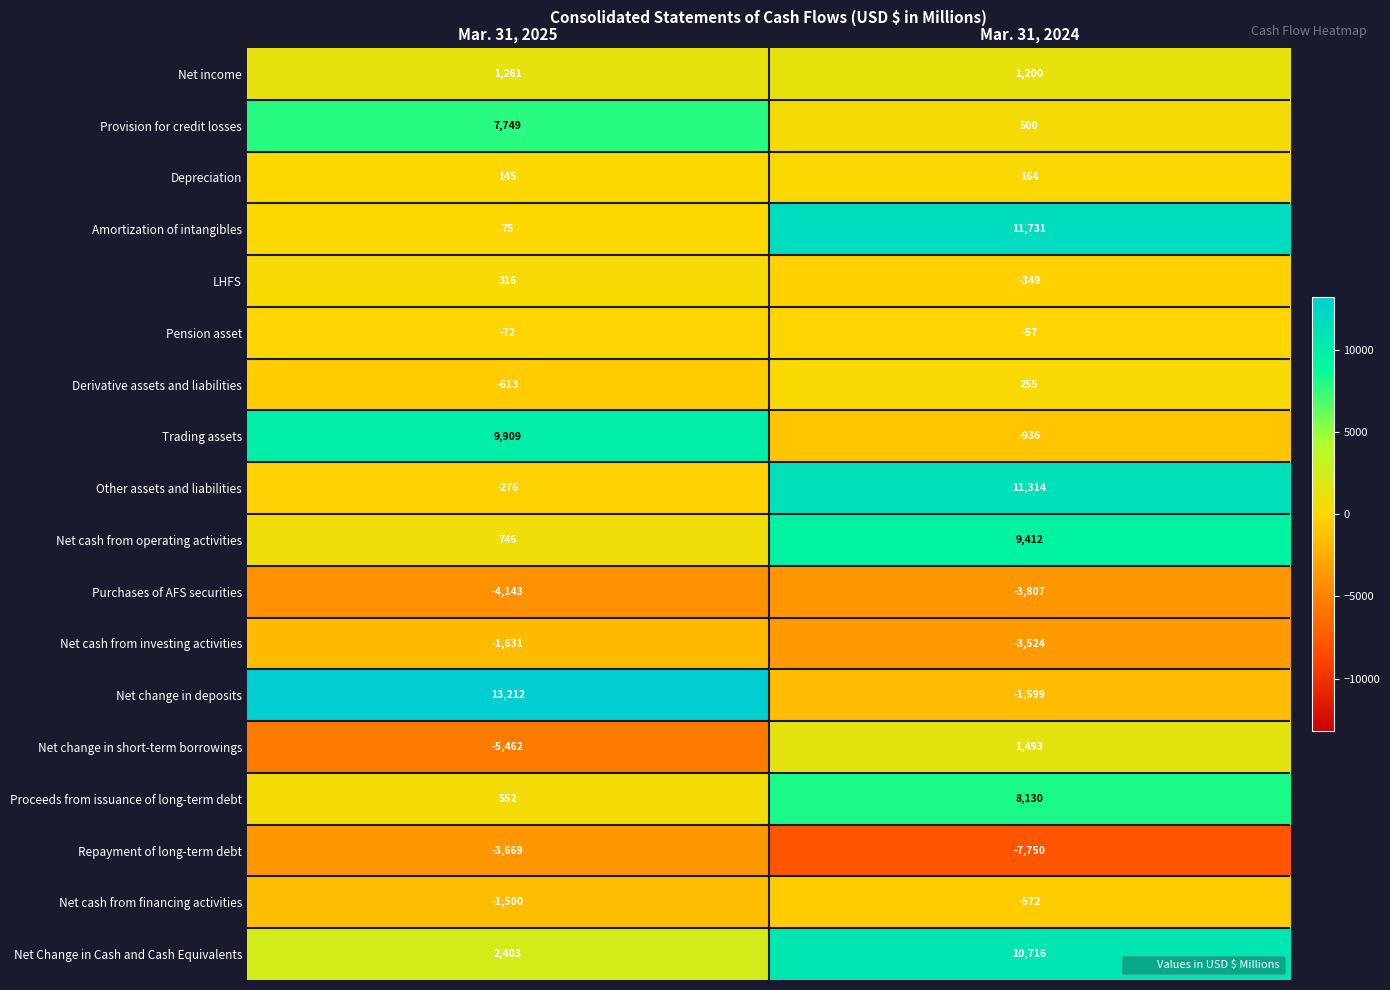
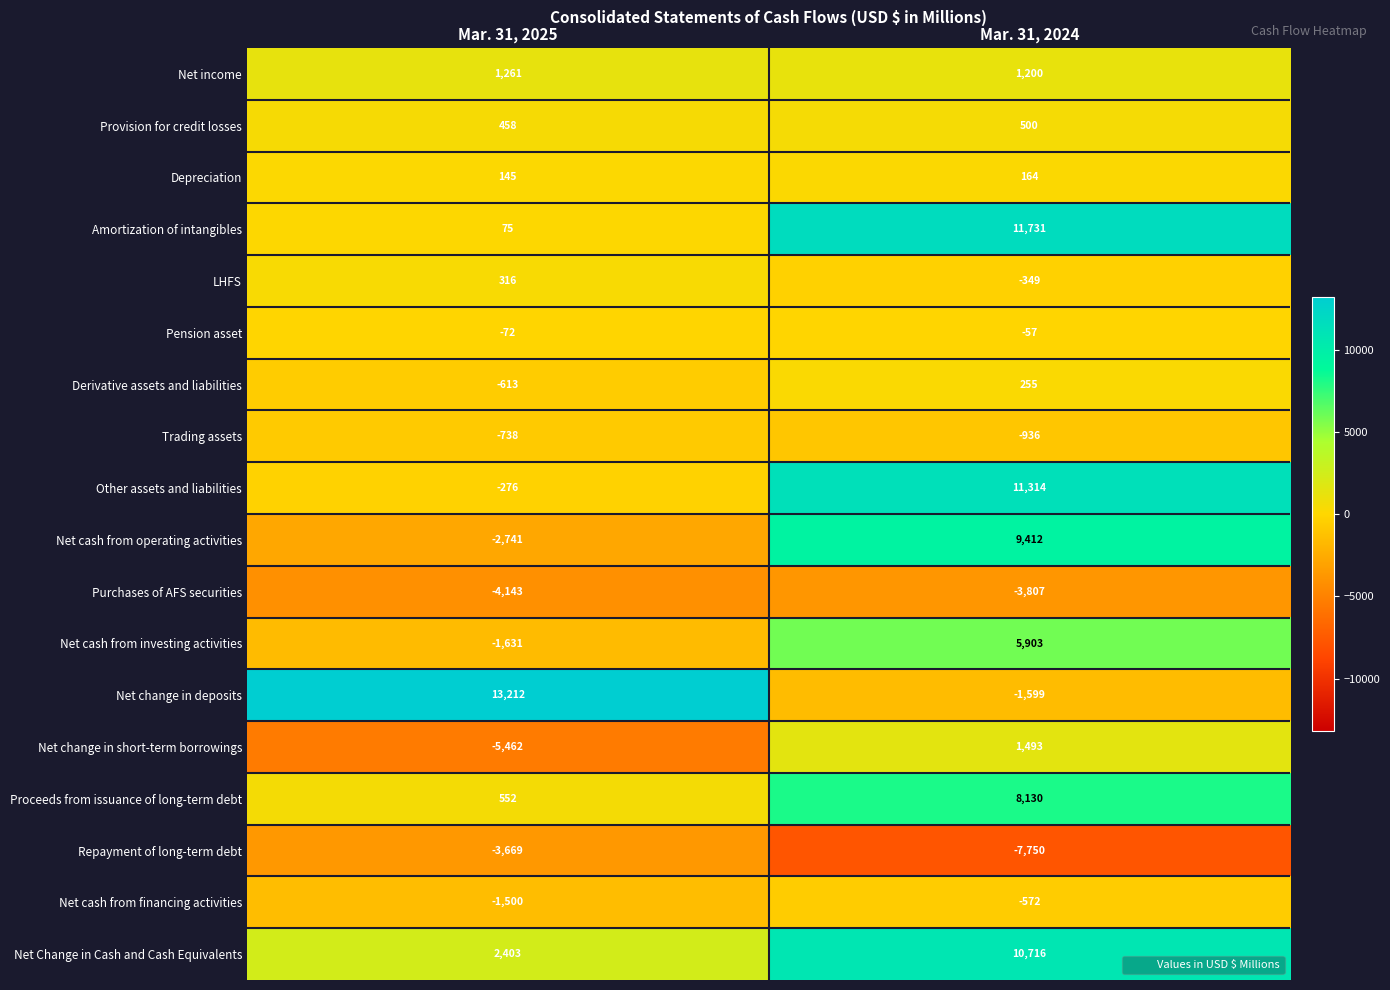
Provision for credit losses, Mar. 31, 2025: 7,749 -> 458
Trading assets, Mar. 31, 2025: 9,909 -> -738
Net cash from operating activities, Mar. 31, 2025: 746 -> -2,741
Net cash from investing activities, Mar. 31, 2024: -3,524 -> 5,903
